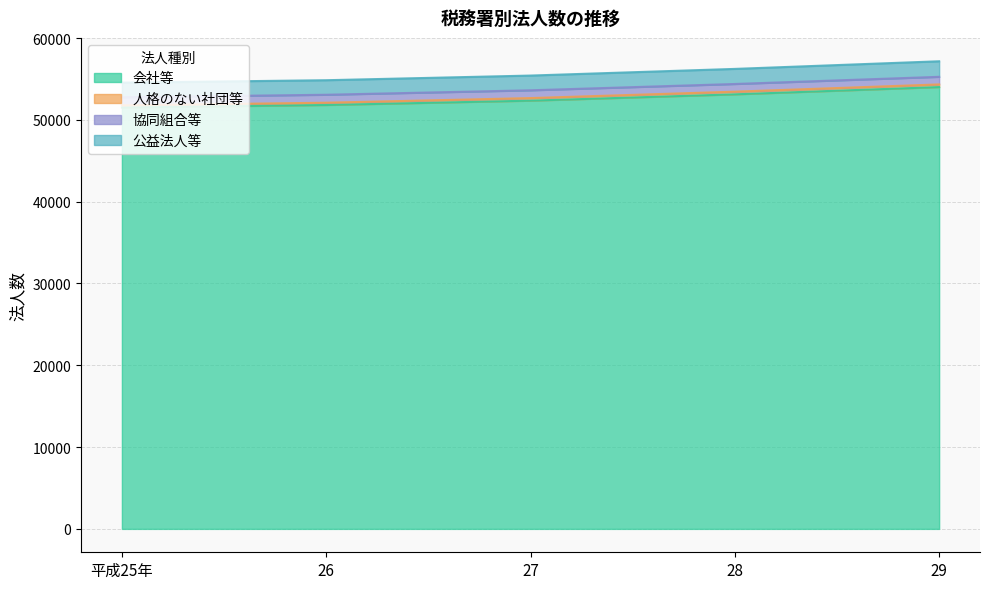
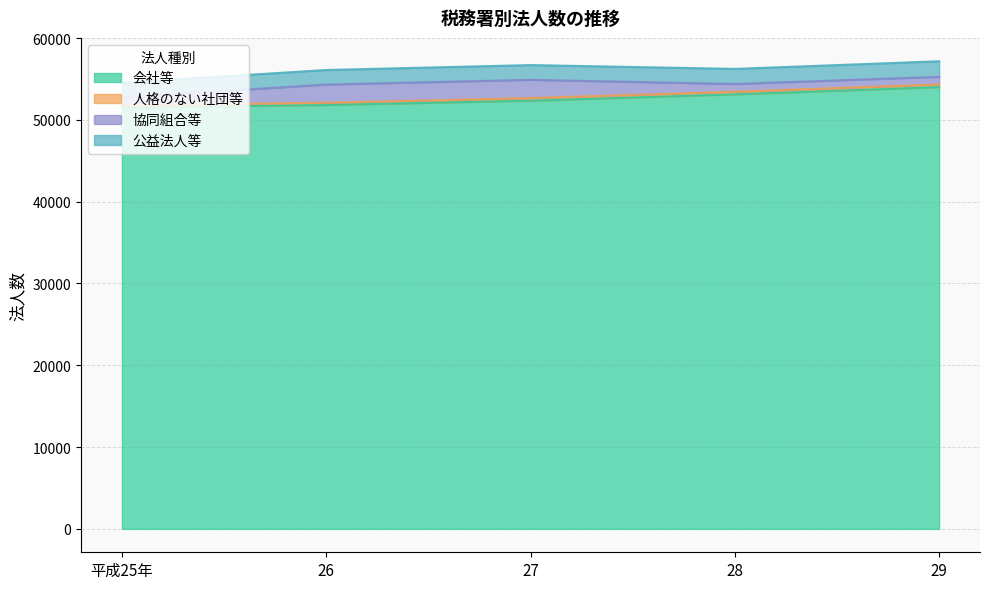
協同組合等, 26: 1000 -> 2000
協同組合等, 27: 1000 -> 2000
